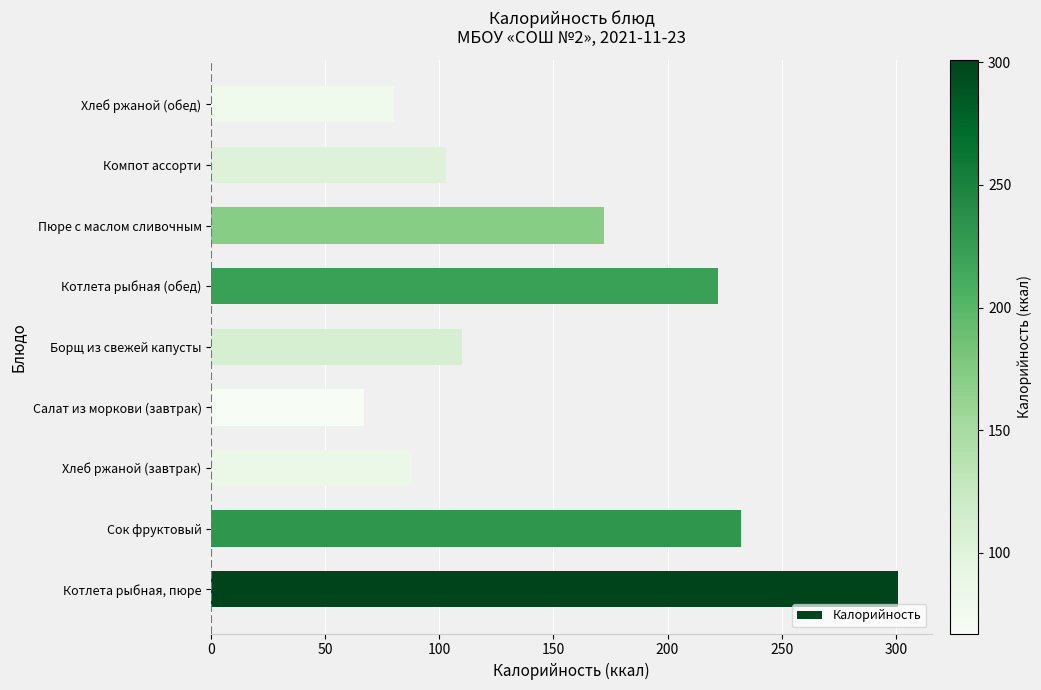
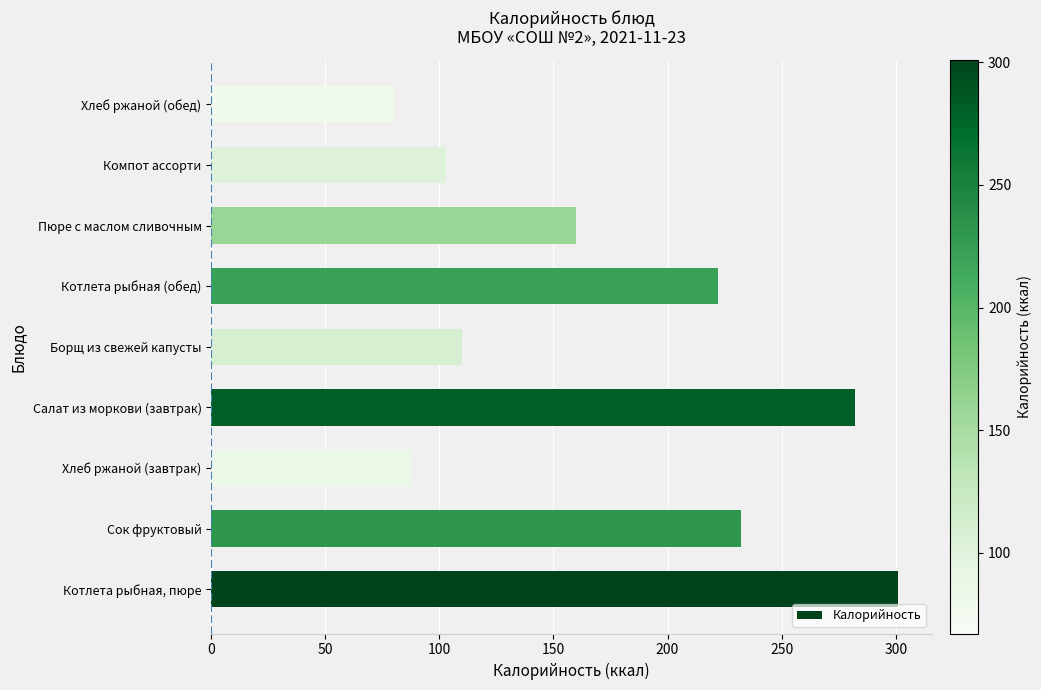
Пюре с маслом сливочным: 172 -> 160
Салат из моркови (завтрак): 67 -> 282
